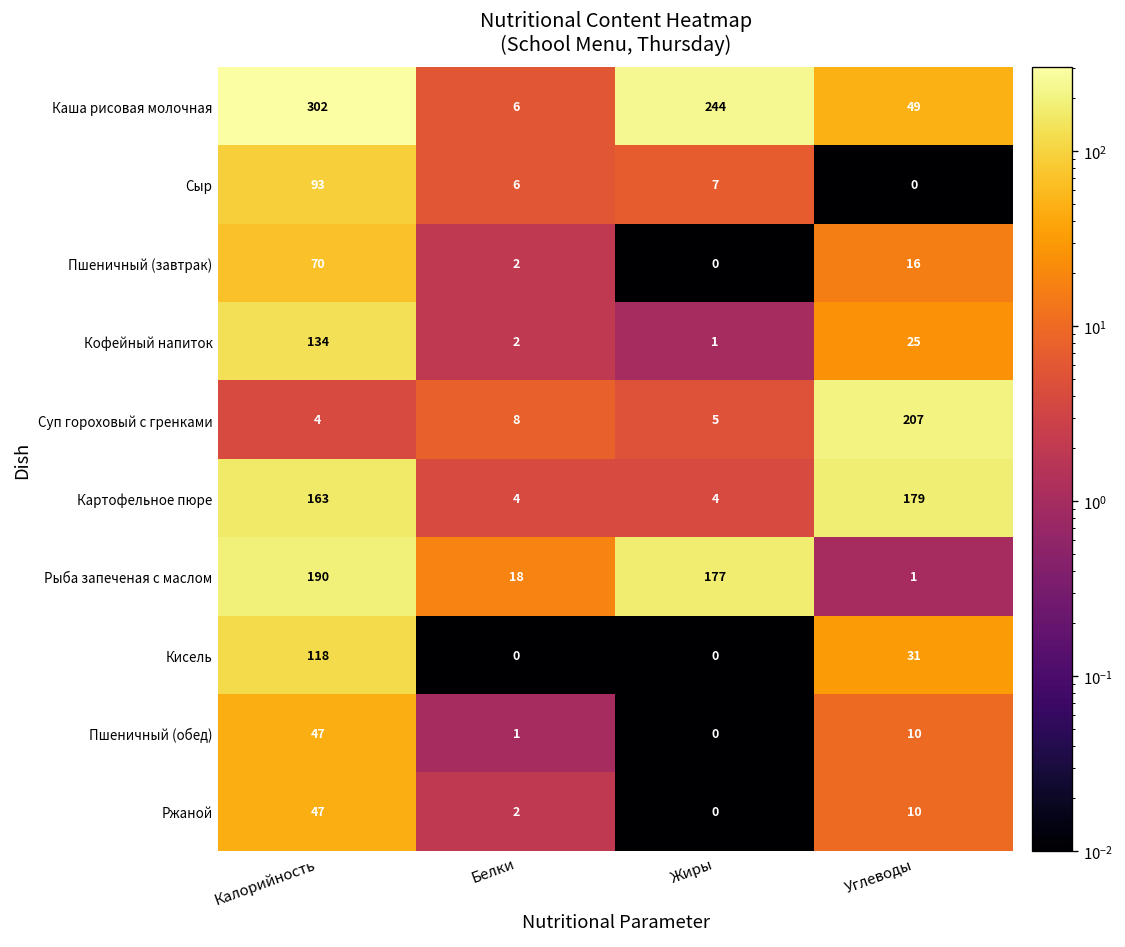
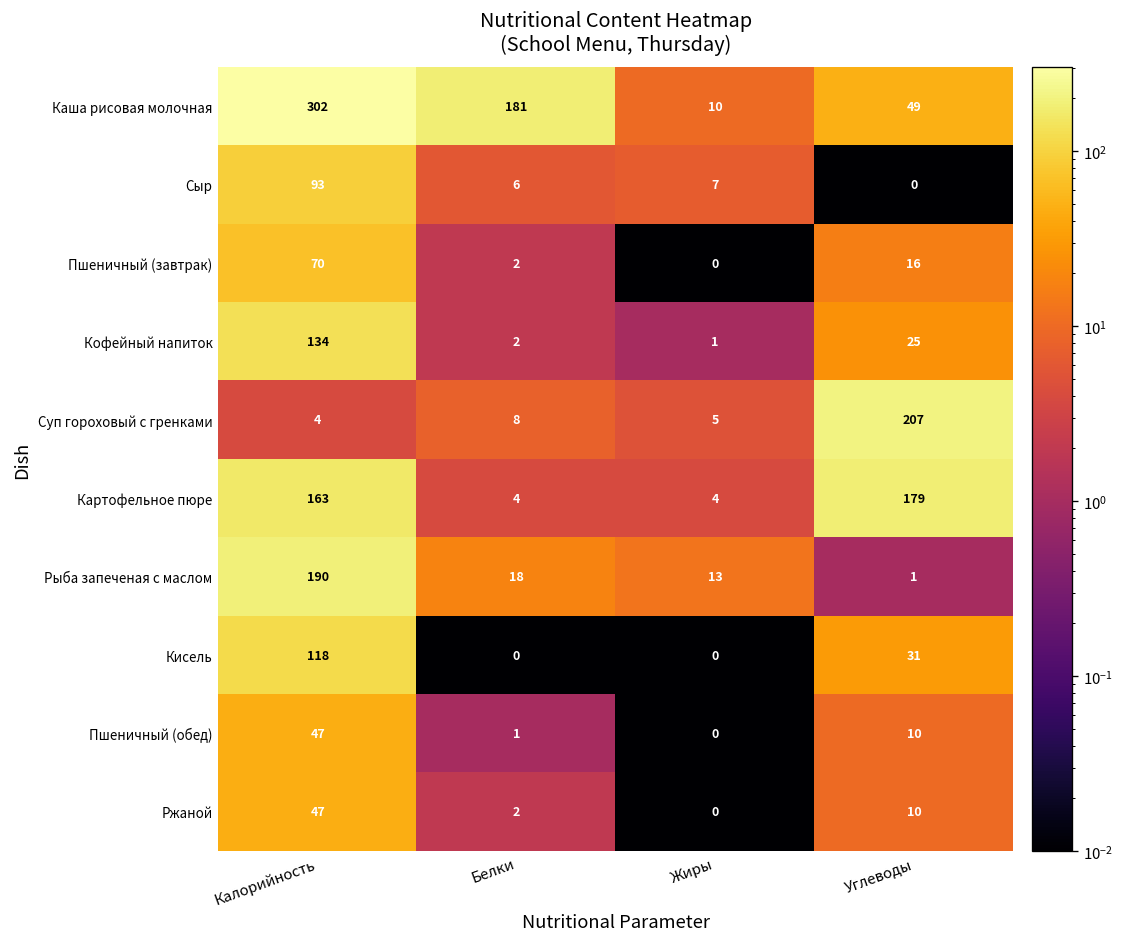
Каша рисовая молочная, Белки: 6 -> 181
Каша рисовая молочная, Жиры: 244 -> 10
Рыба запеченая с маслом, Жиры: 177 -> 13
